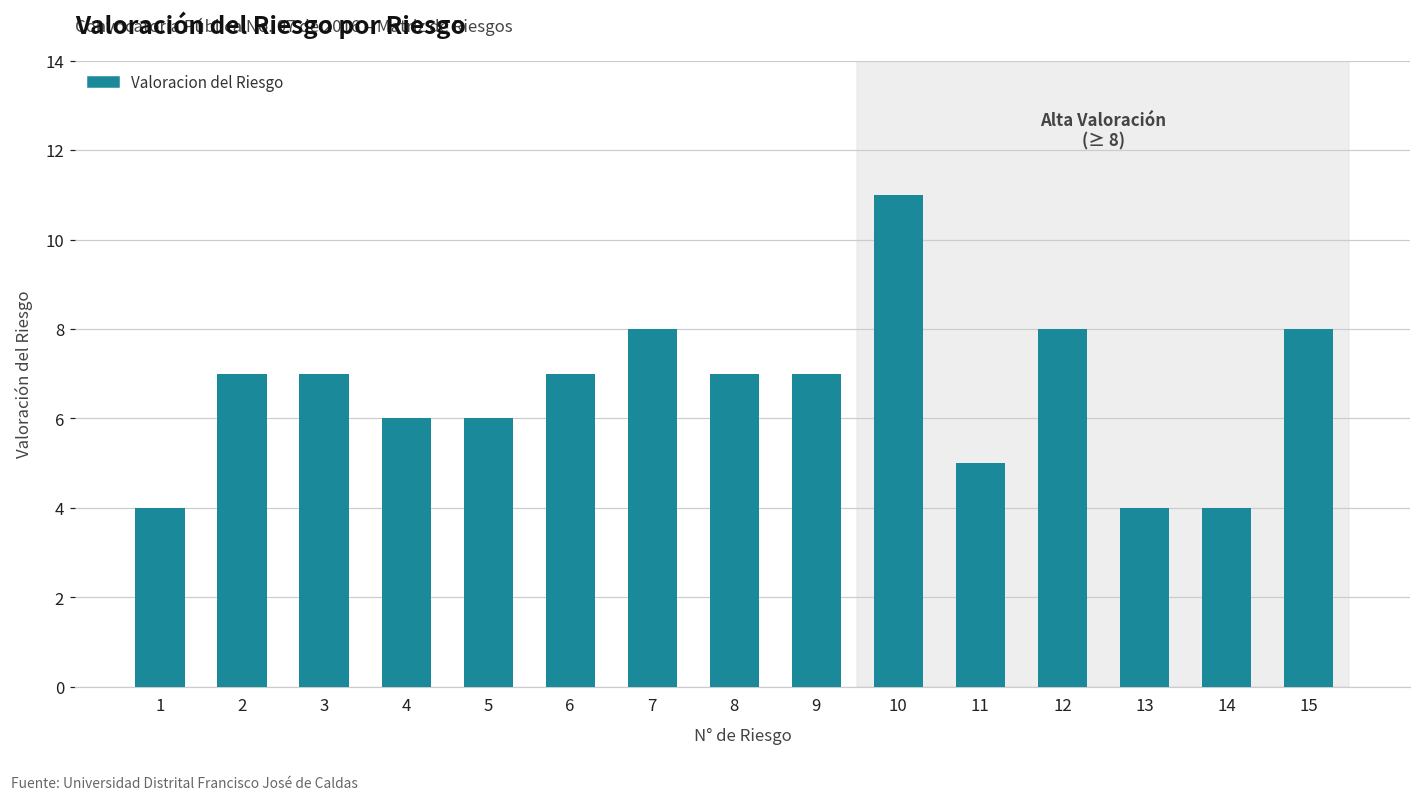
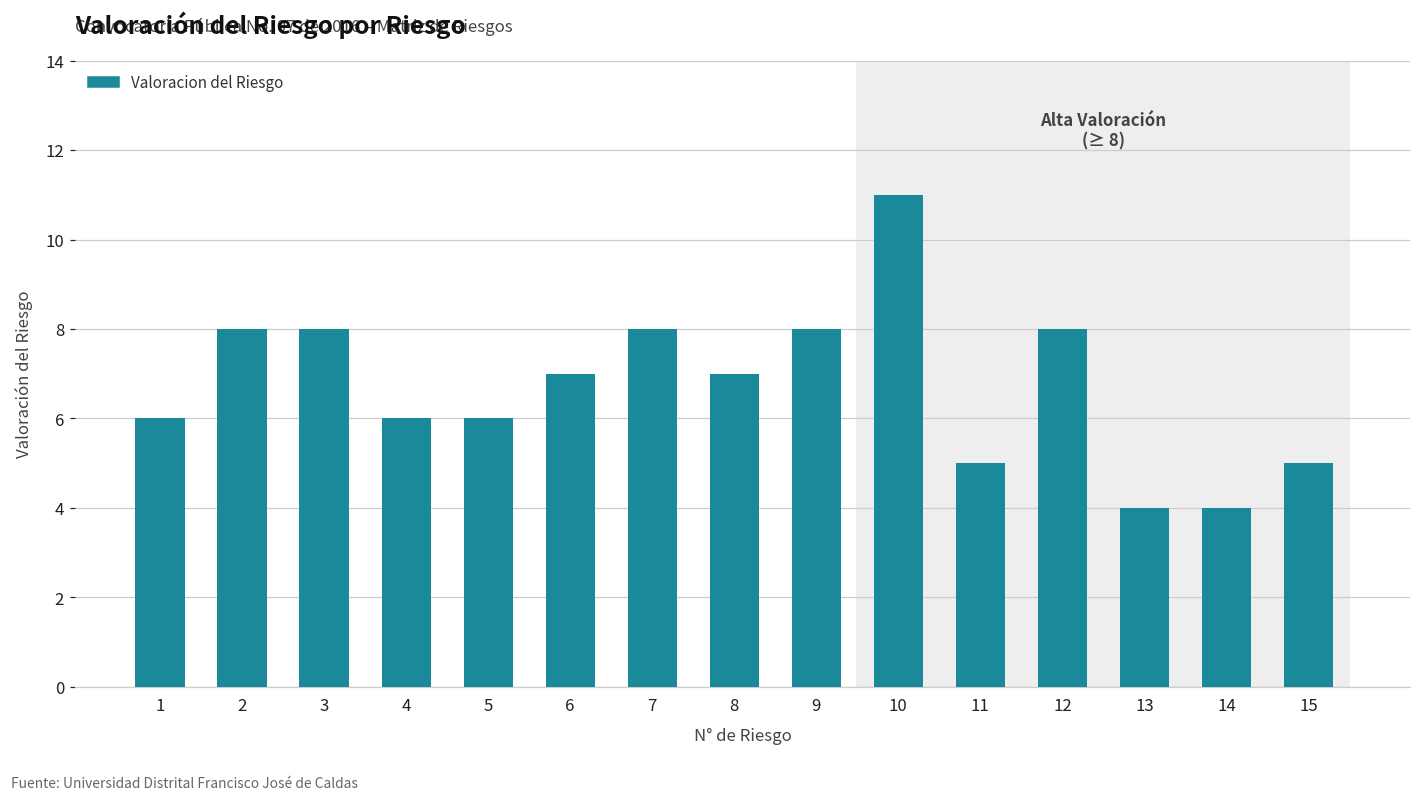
1: 4 -> 6
2: 7 -> 8
3: 7 -> 8
9: 7 -> 8
15: 8 -> 5
